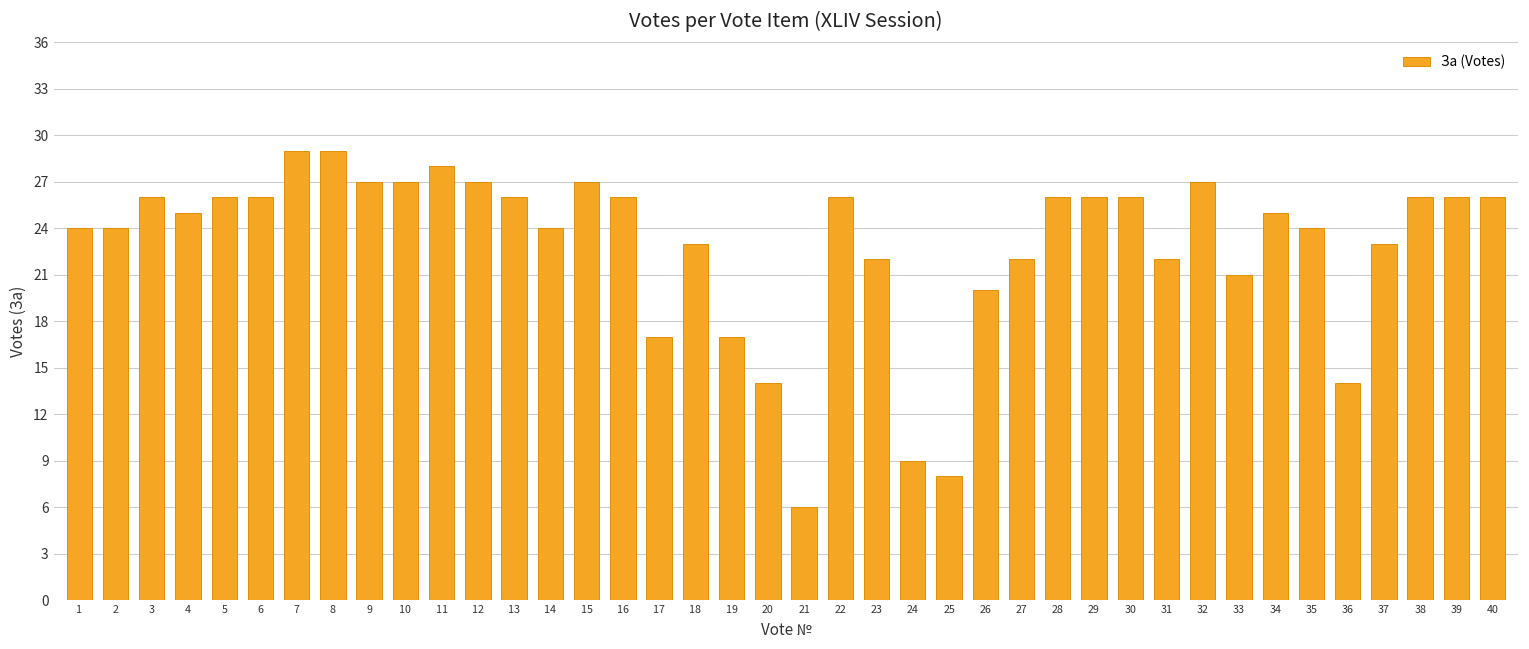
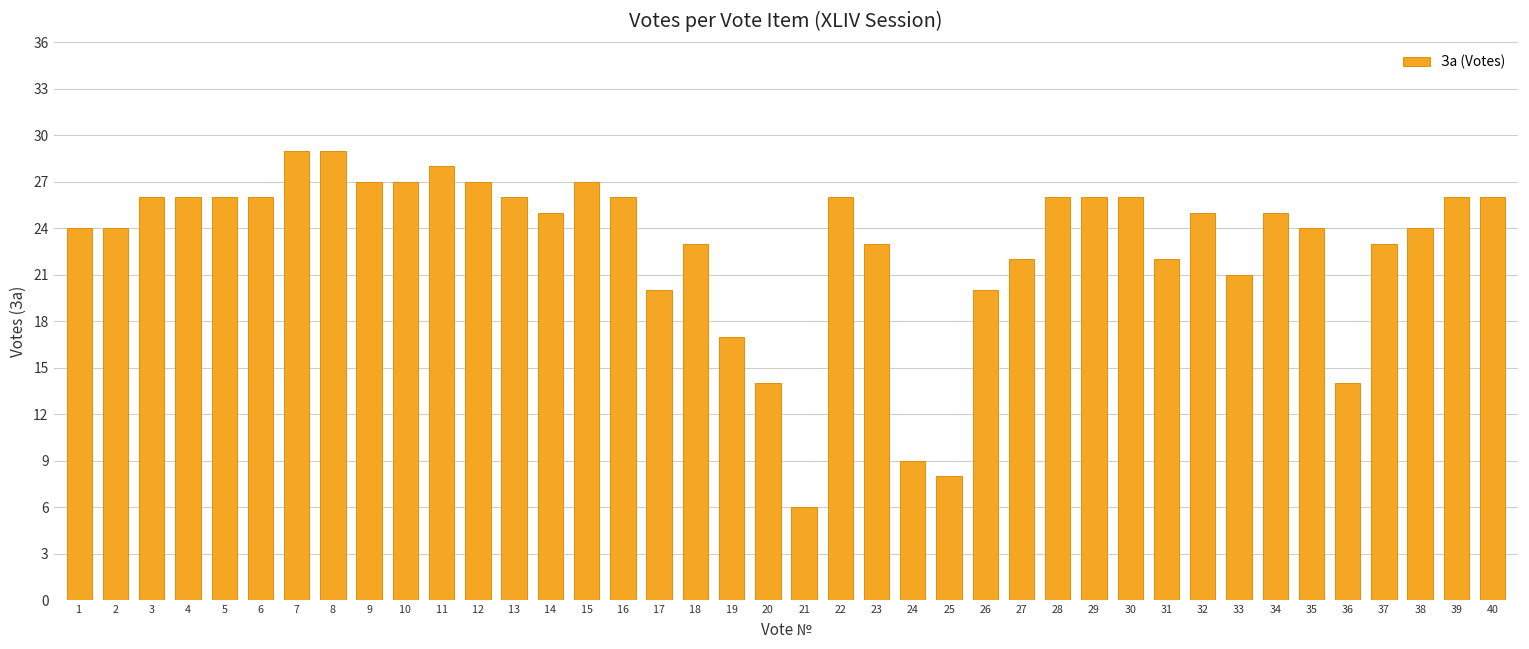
4: 25 -> 26
14: 24 -> 25
17: 17 -> 20
23: 22 -> 23
32: 27 -> 25
38: 26 -> 24
